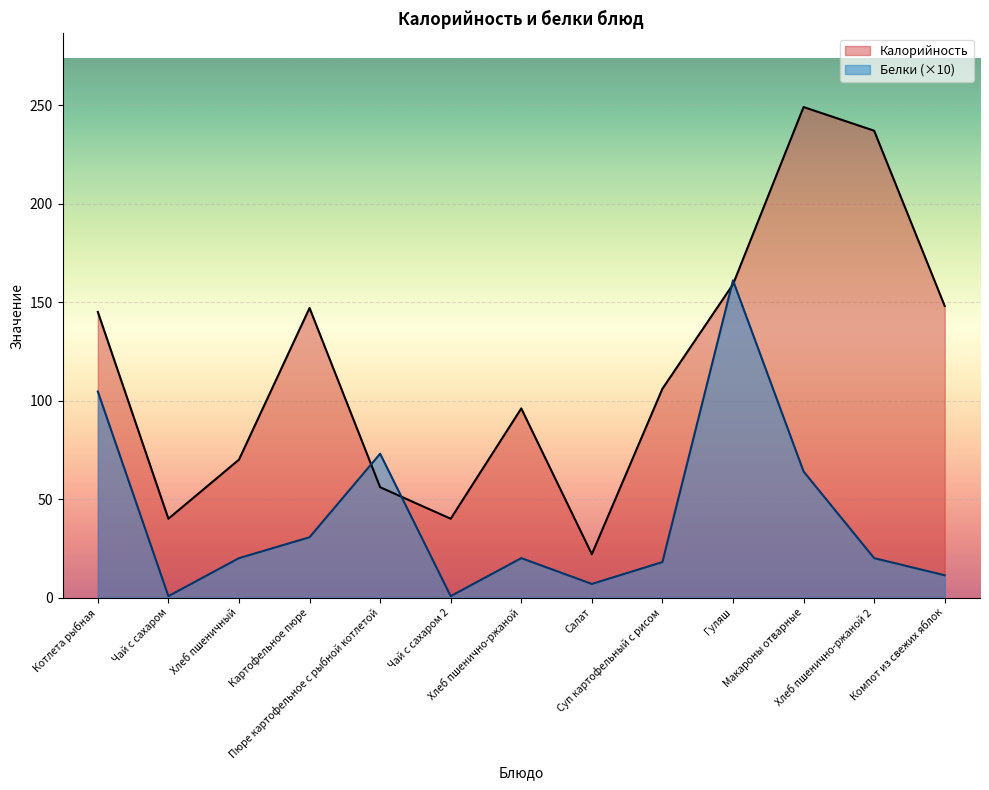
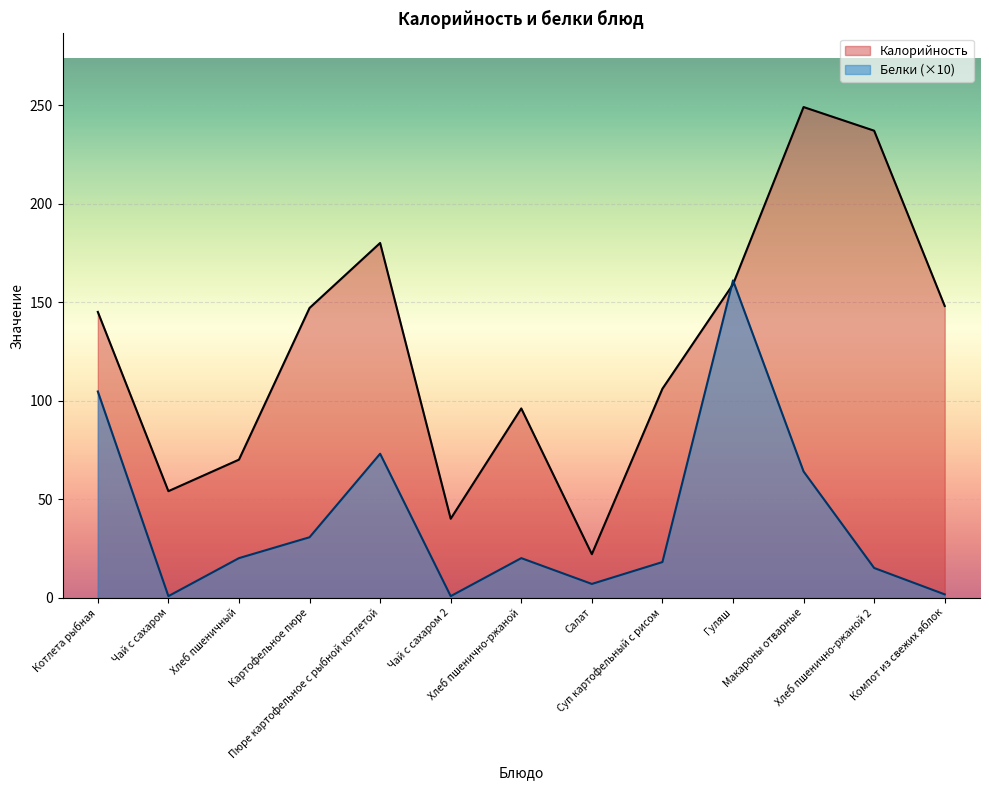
Калорийность, Чай с сахаром: 40 -> 54
Калорийность, Пюре картофельное с рыбной котлетой: 56 -> 180
Белки (×10), Хлеб пшенично-ржаной 2: 20 -> 15
Белки (×10), Компот из свежих яблок: 11 -> 2
